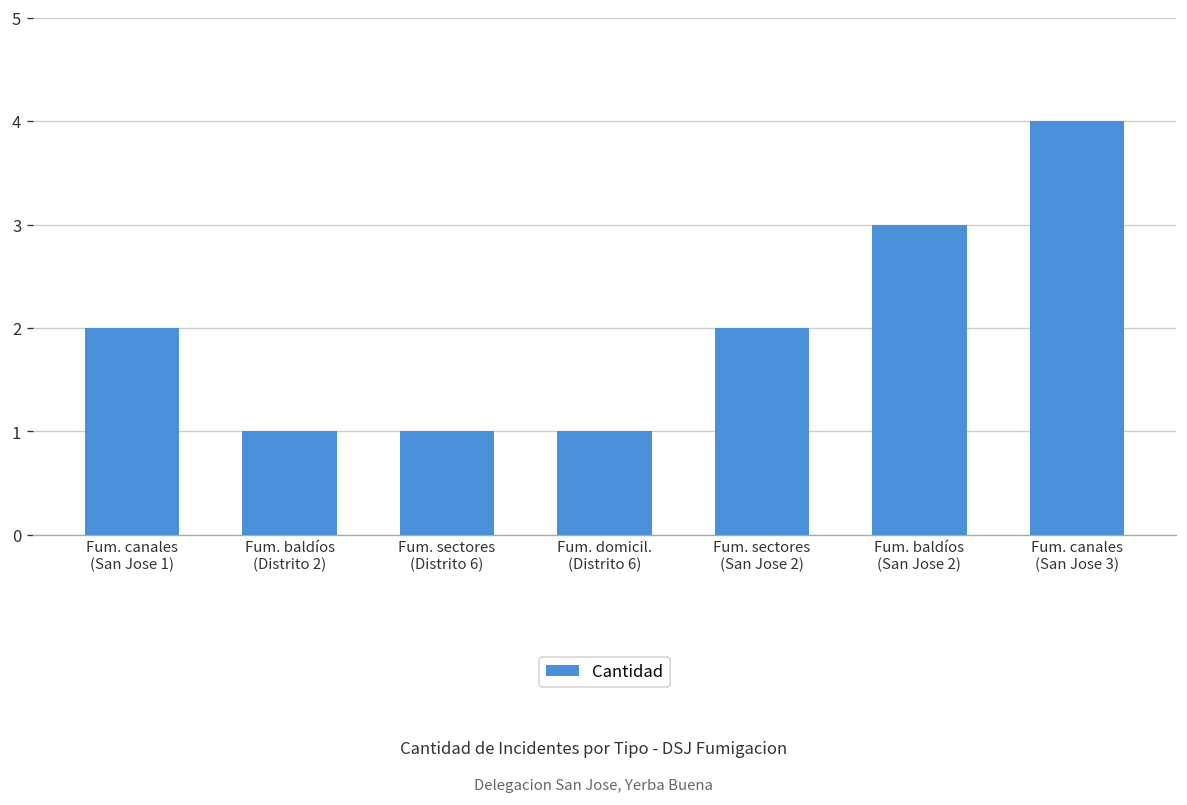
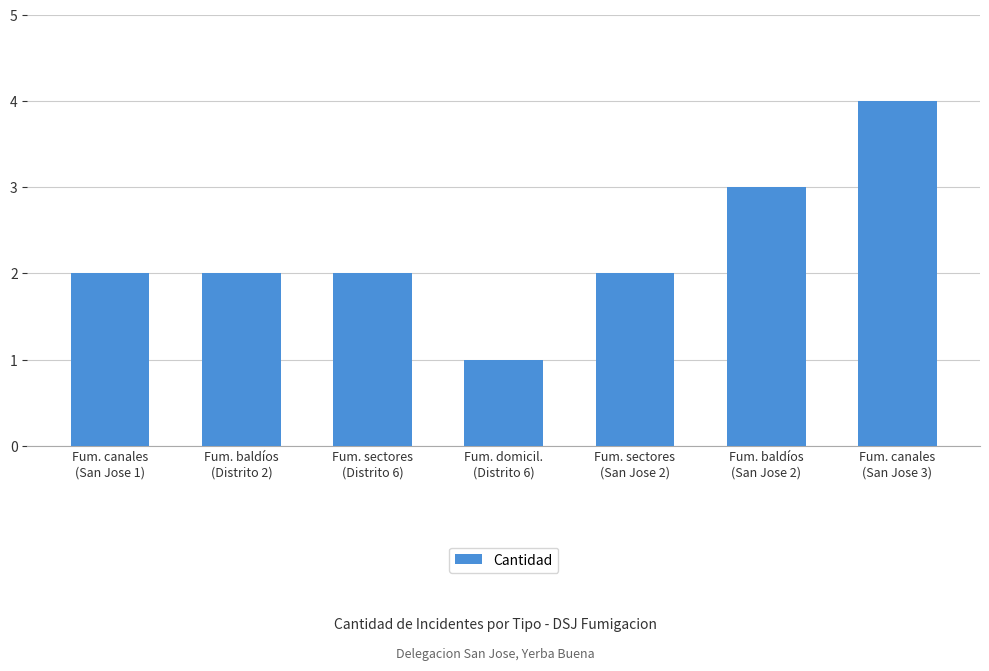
Fum. baldíos (Distrito 2): 1 -> 2
Fum. sectores (Distrito 6): 1 -> 2
